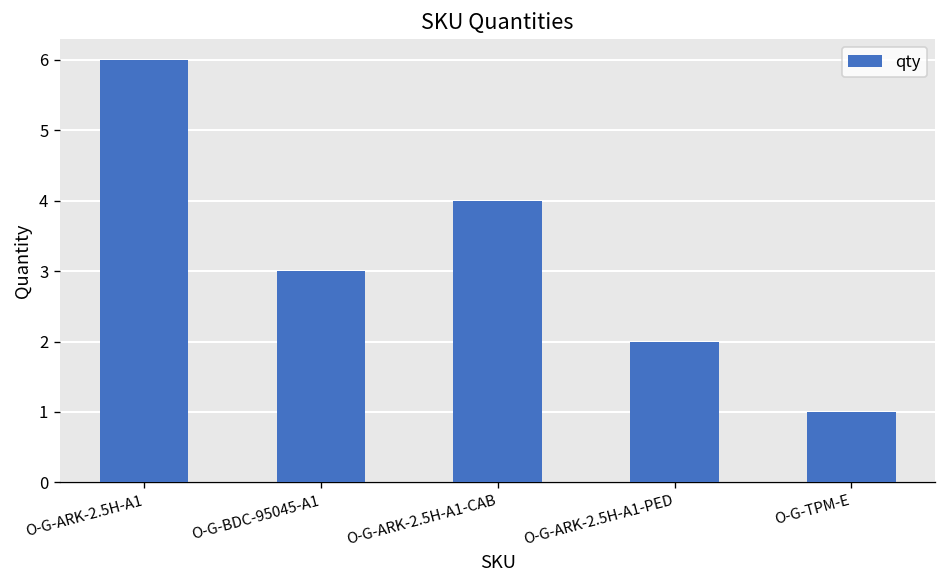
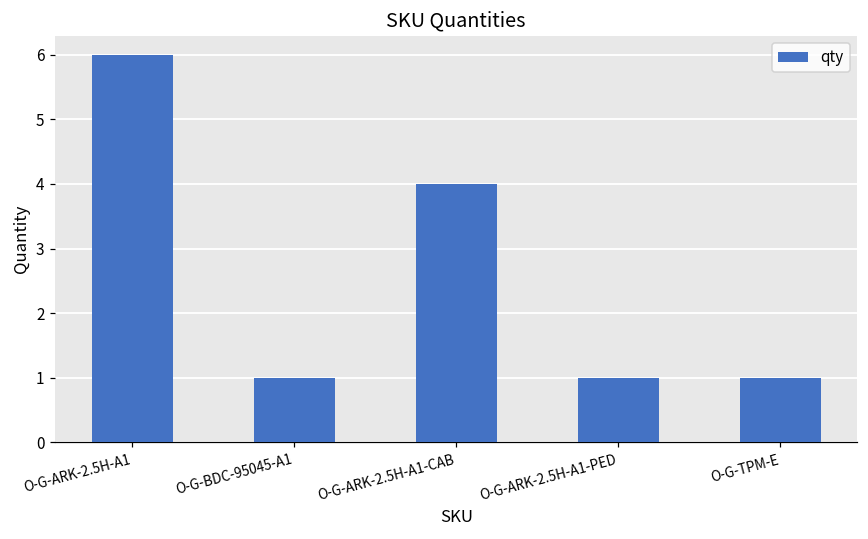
O-G-BDC-95045-A1: 3 -> 1
O-G-ARK-2.5H-A1-PED: 2 -> 1
